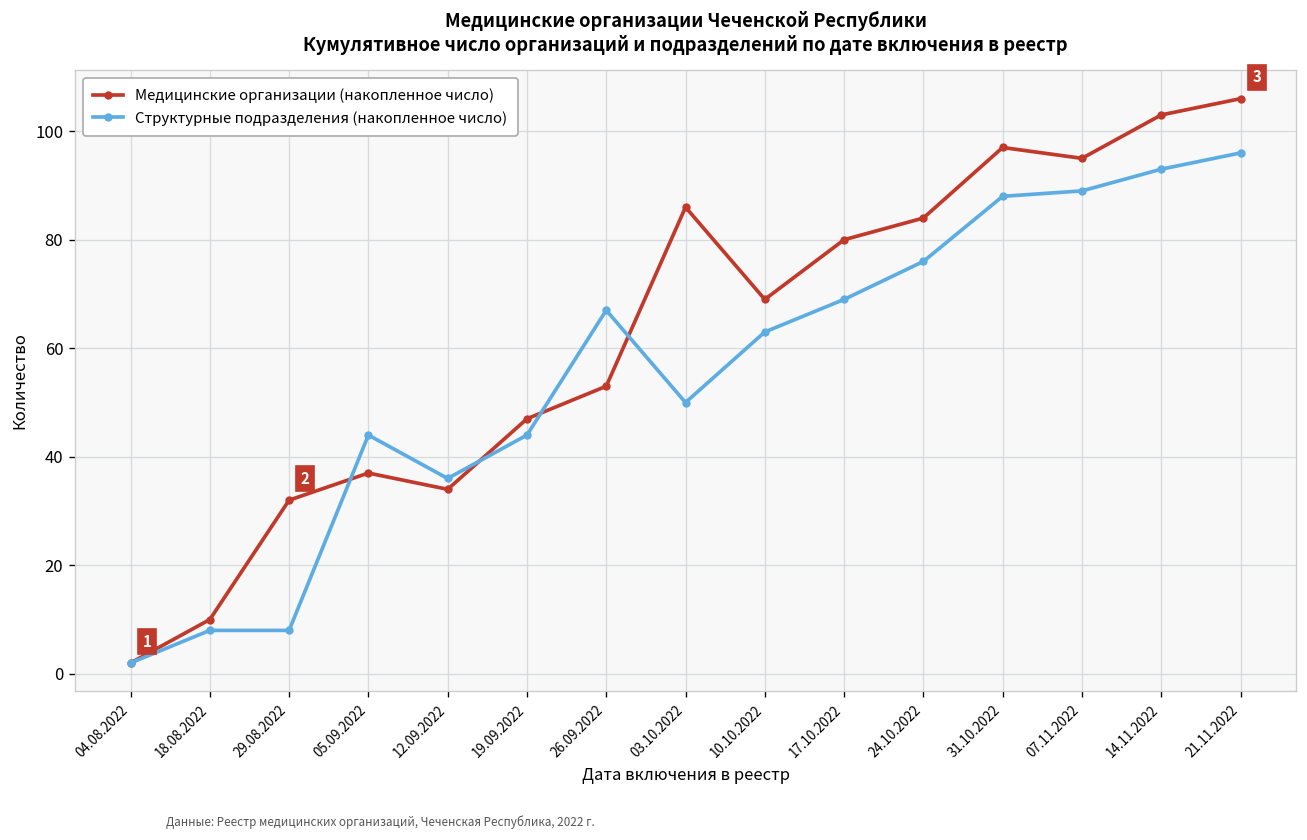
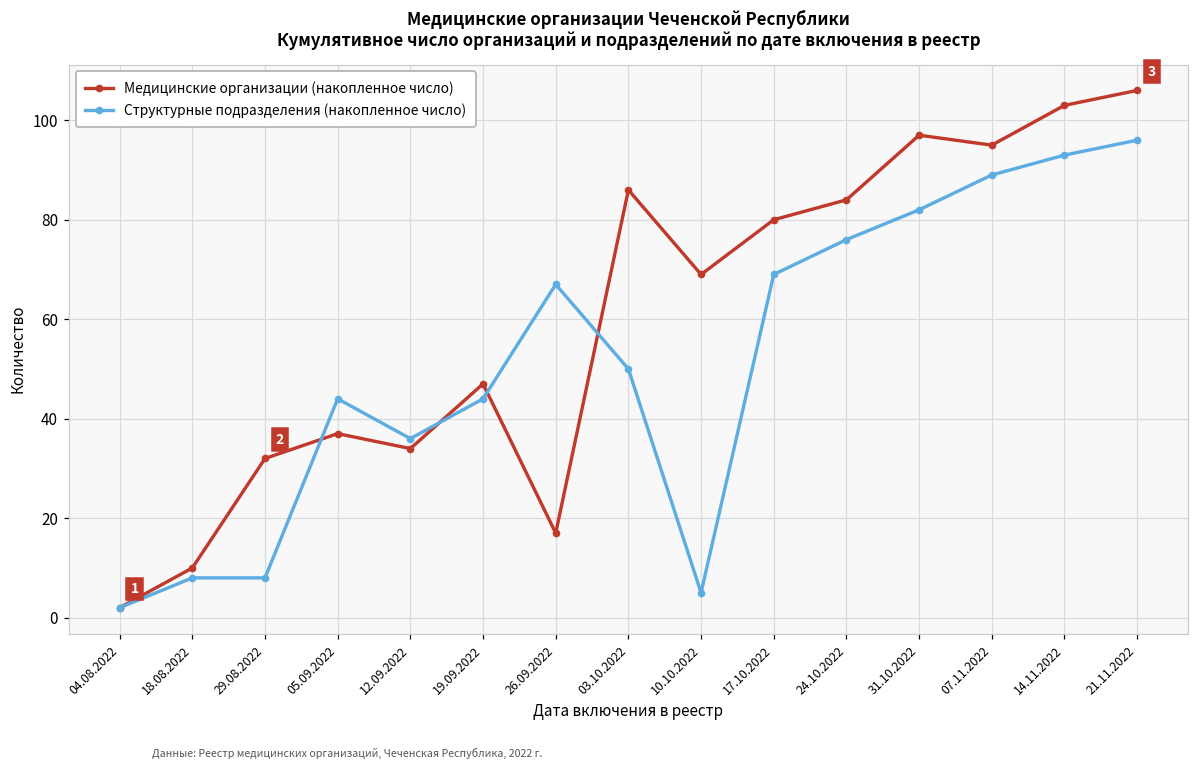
Медицинские организации (накопленное число), 26.09.2022: 53 -> 17
Структурные подразделения (накопленное число), 10.10.2022: 63 -> 5
Структурные подразделения (накопленное число), 31.10.2022: 88 -> 82
